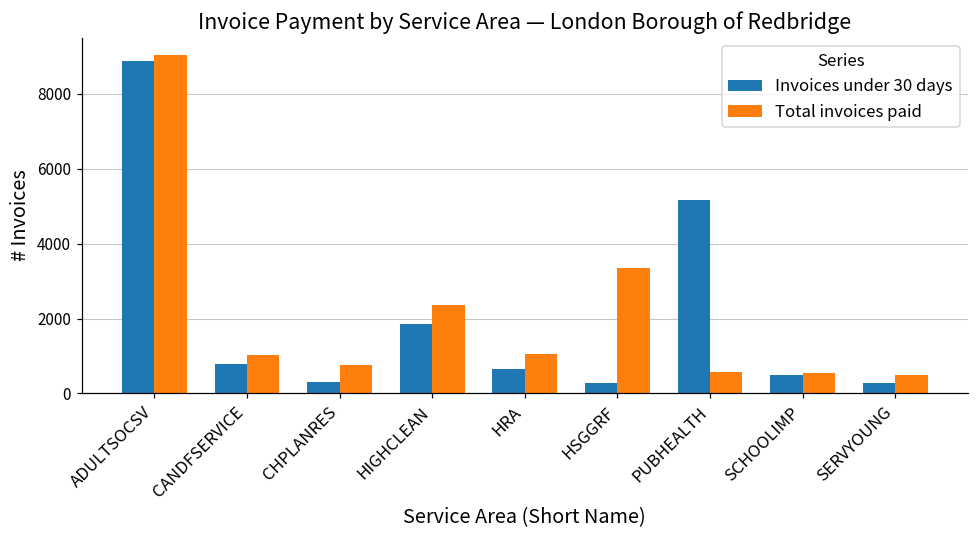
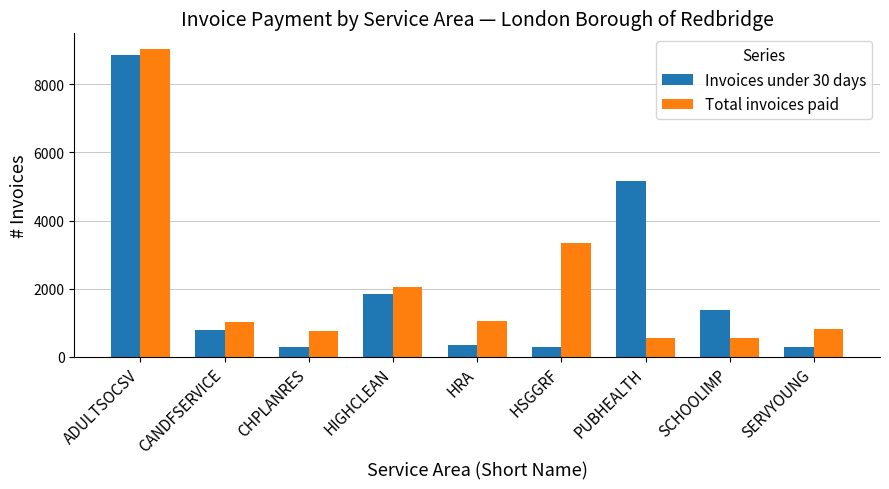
Total invoices paid, HIGHCLEAN: 2400 -> 2000
Invoices under 30 days, HRA: 700 -> 300
Invoices under 30 days, SCHOOLIMP: 500 -> 1400
Total invoices paid, SERVYOUNG: 500 -> 800
